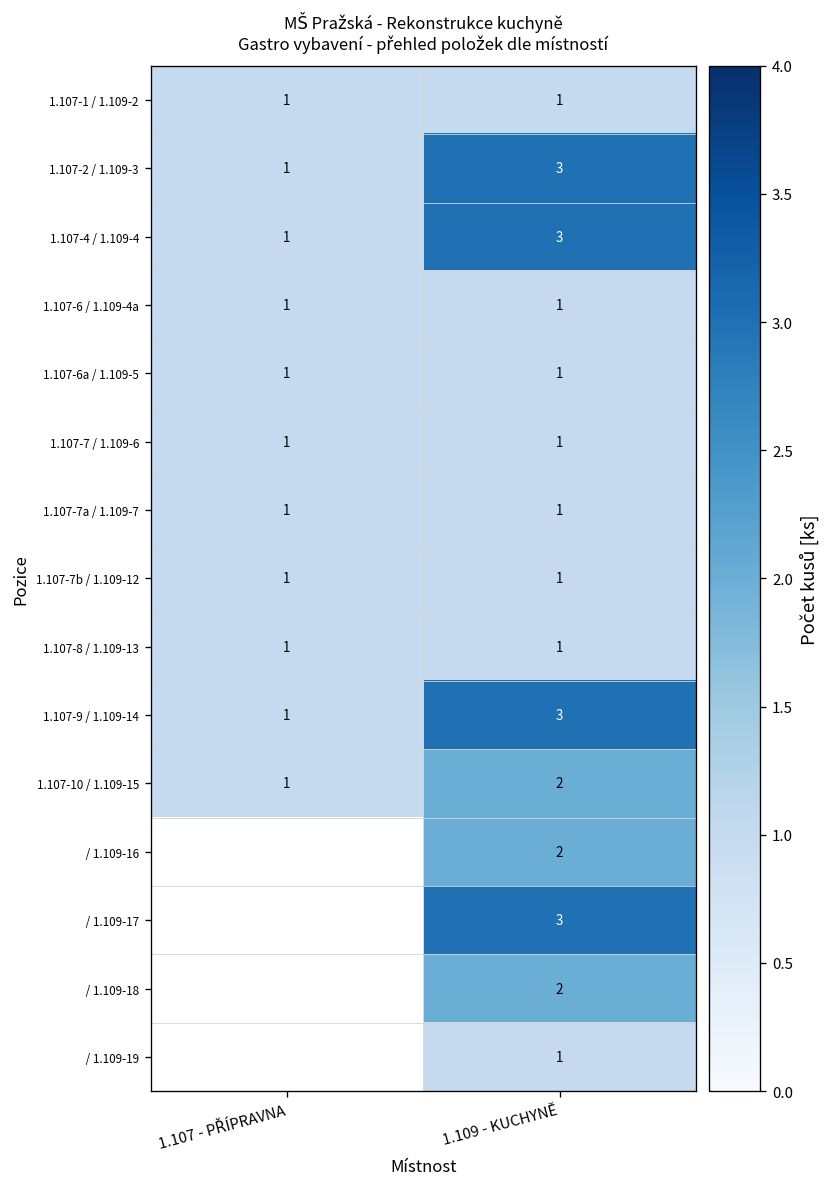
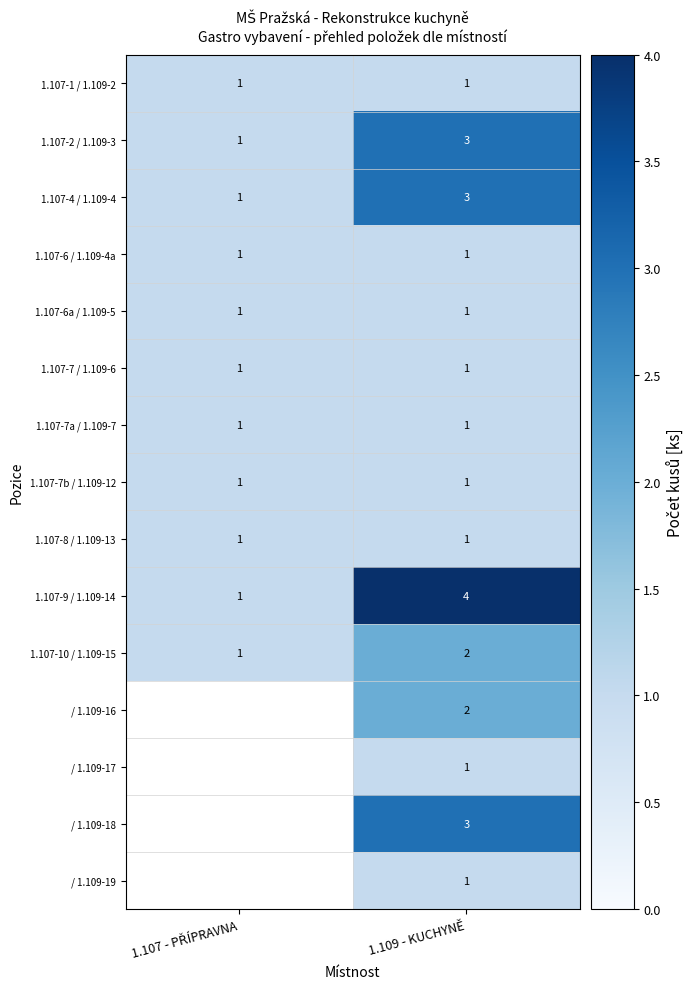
1.107-9 / 1.109-14, 1.109 - KUCHYNĚ: 3 -> 4
/ 1.109-17, 1.109 - KUCHYNĚ: 3 -> 1
/ 1.109-18, 1.109 - KUCHYNĚ: 2 -> 3
